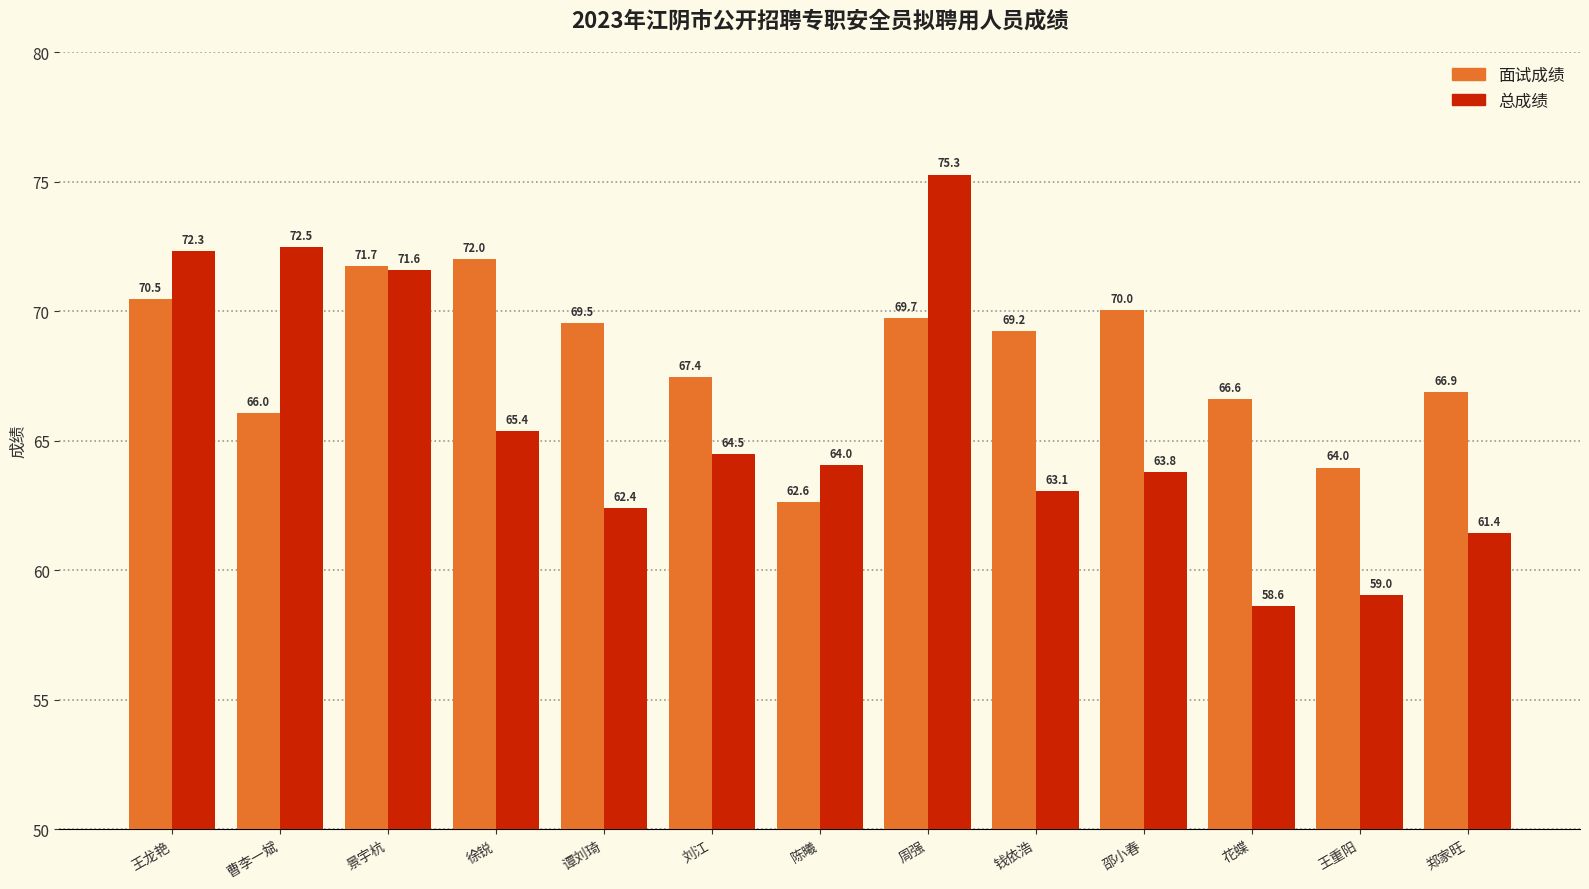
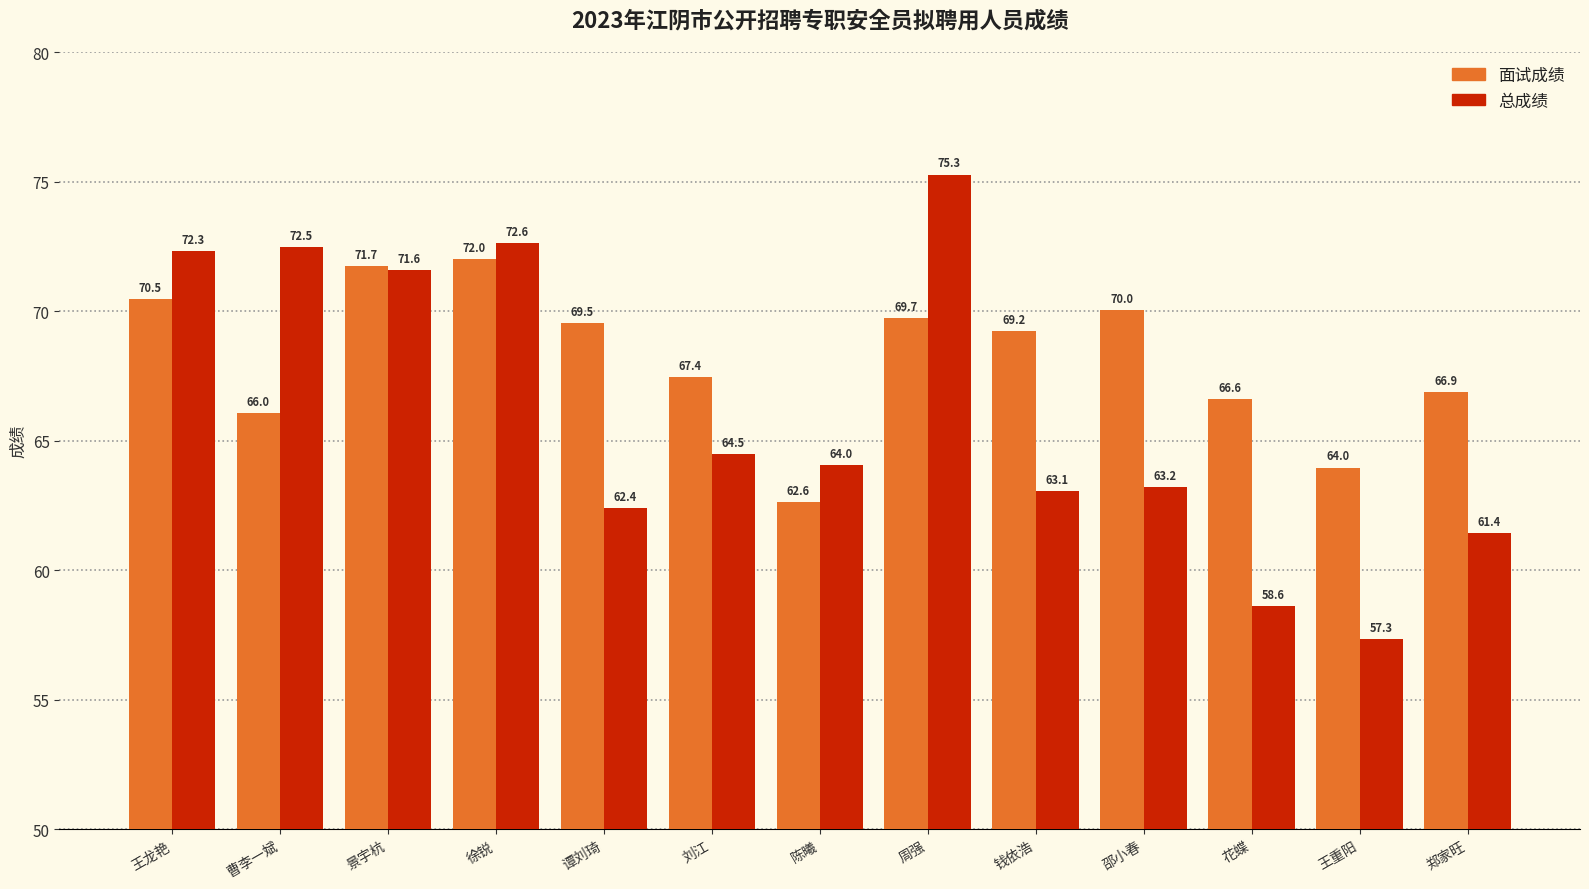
总成绩, 徐锐: 65.4 -> 72.6
总成绩, 邵小春: 63.8 -> 63.2
总成绩, 王重阳: 59.0 -> 57.3
